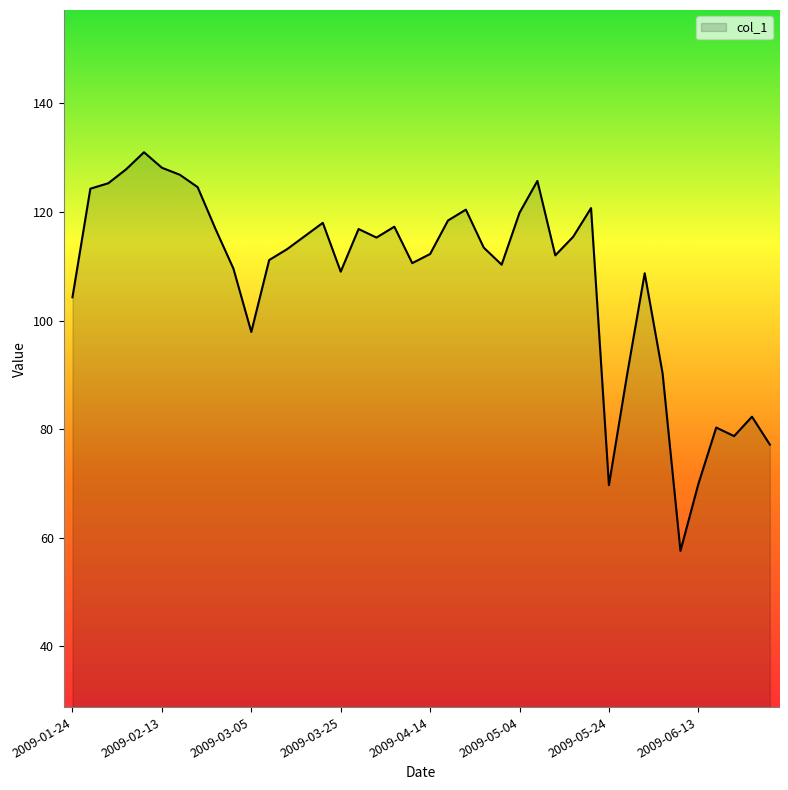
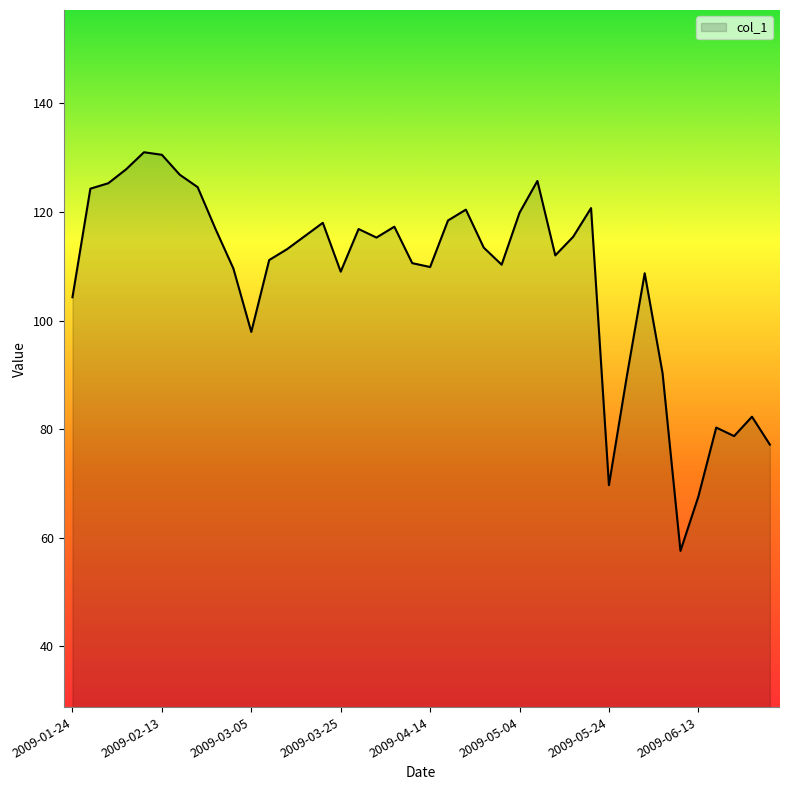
2009-02-13: 128 -> 131
2009-04-14: 112 -> 110
2009-06-13: 70 -> 68
